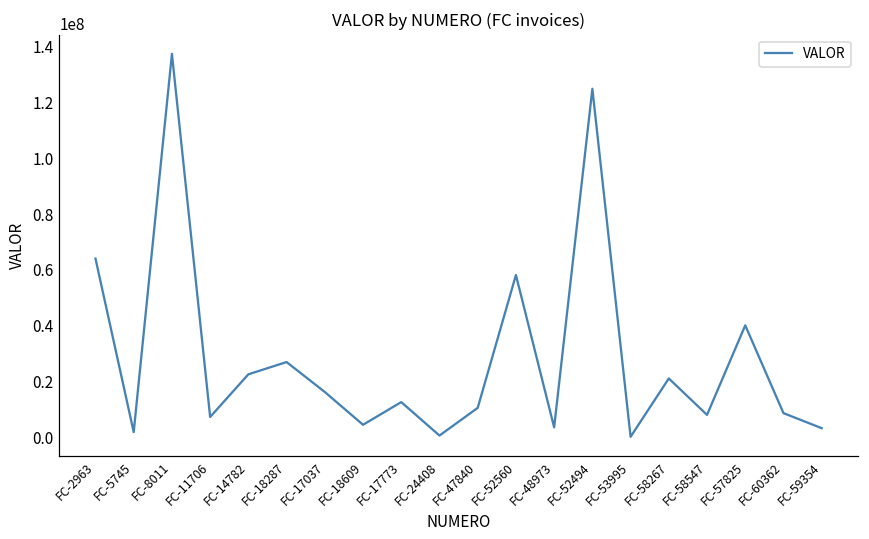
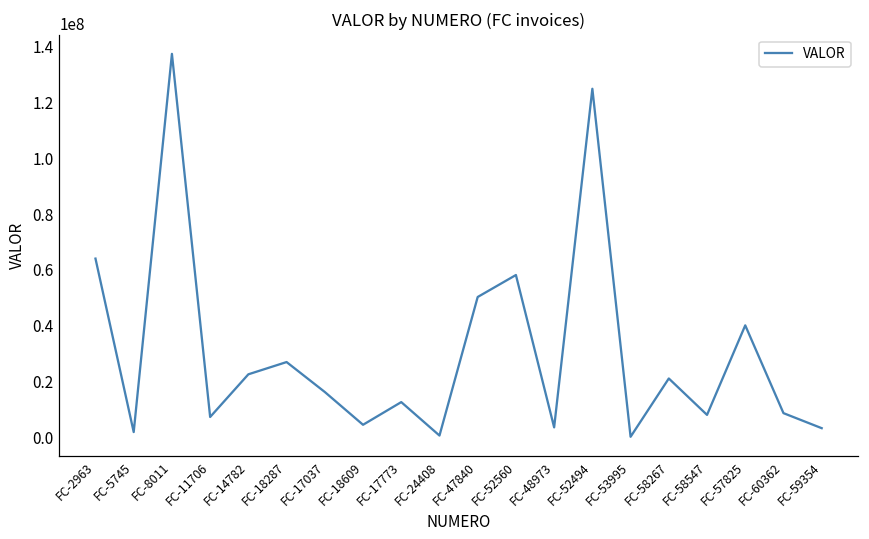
FC-47840: 10000000 -> 50000000
